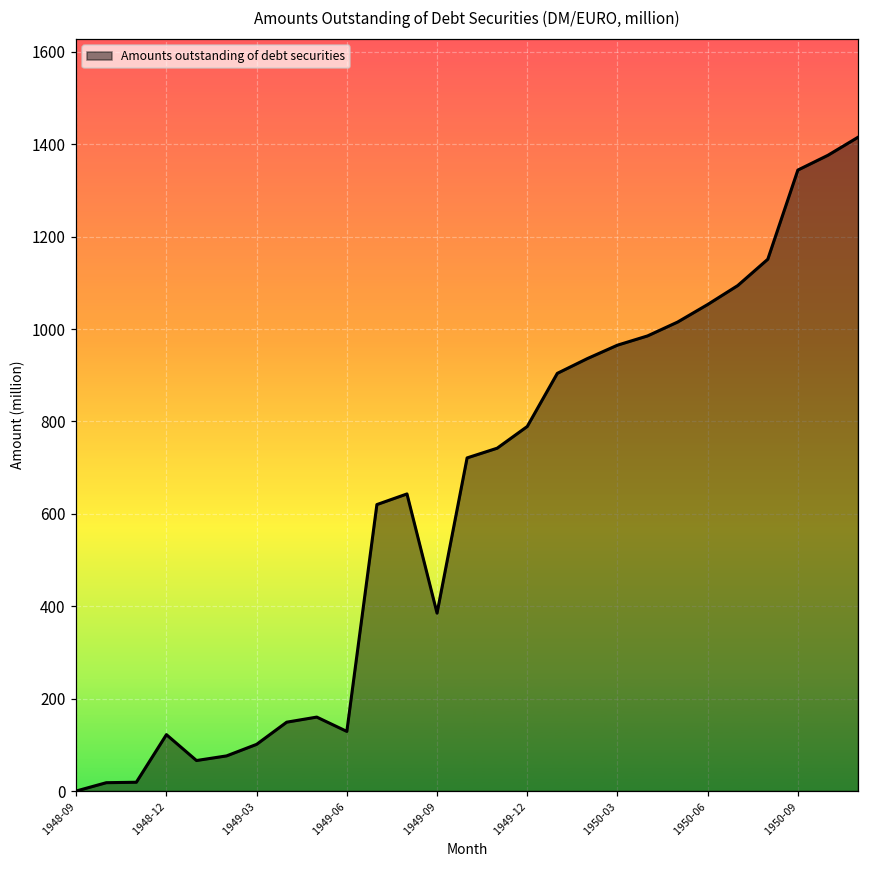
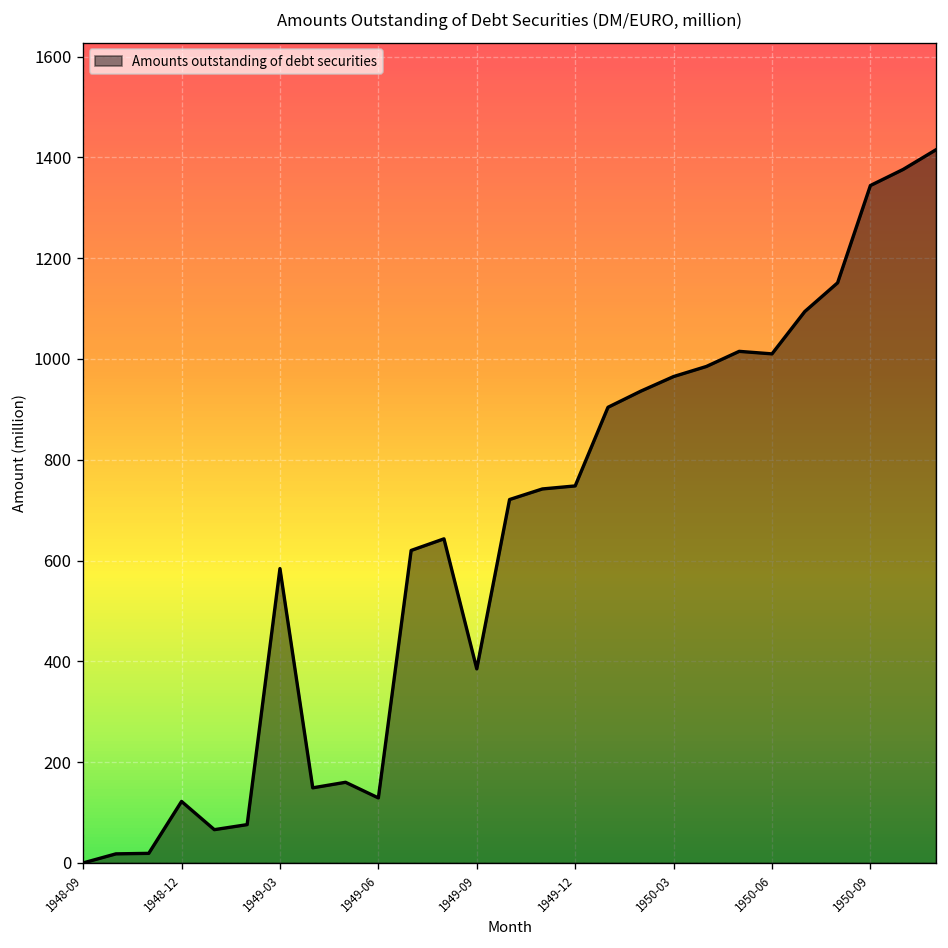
1949-03: 100 -> 580
1949-12: 790 -> 750
1950-06: 1050 -> 1010
